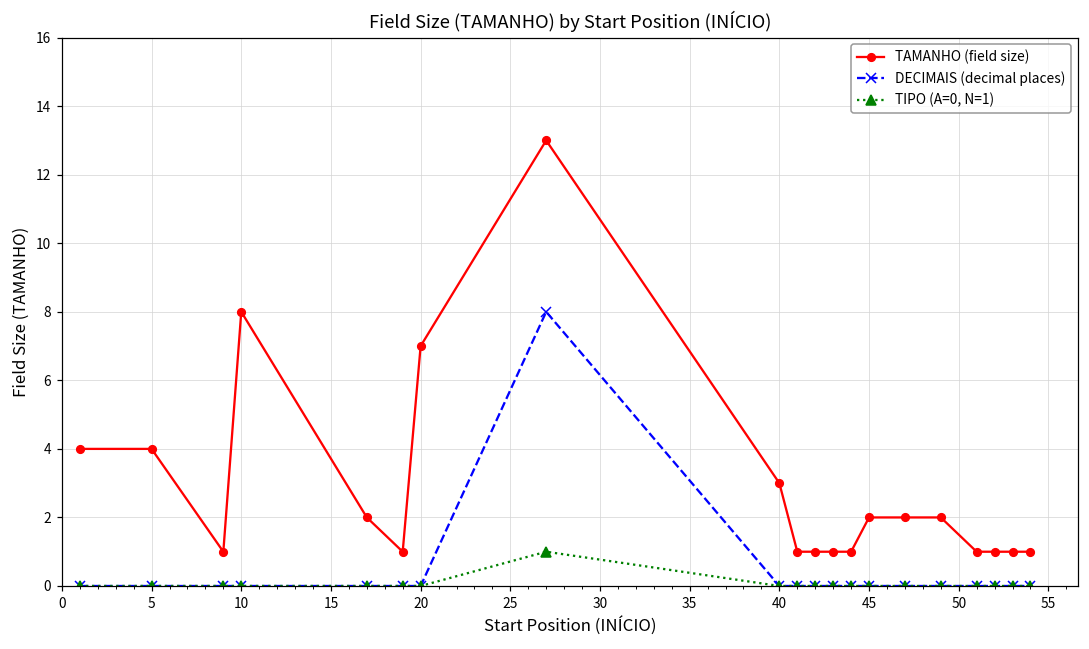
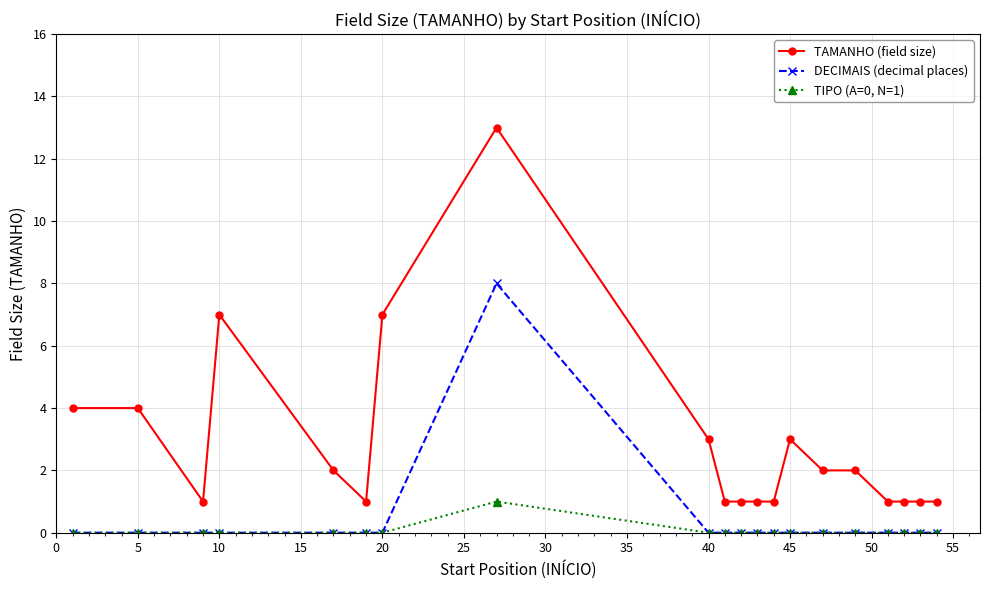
TAMANHO (field size), 10: 8 -> 7
TAMANHO (field size), 45: 2 -> 3
